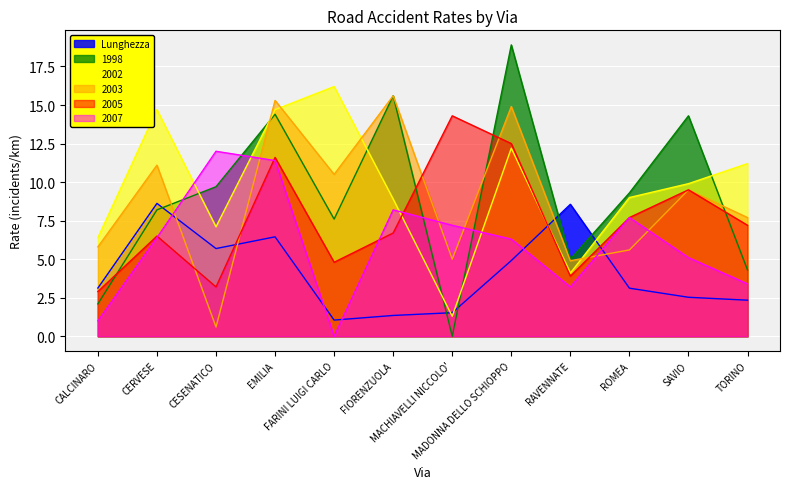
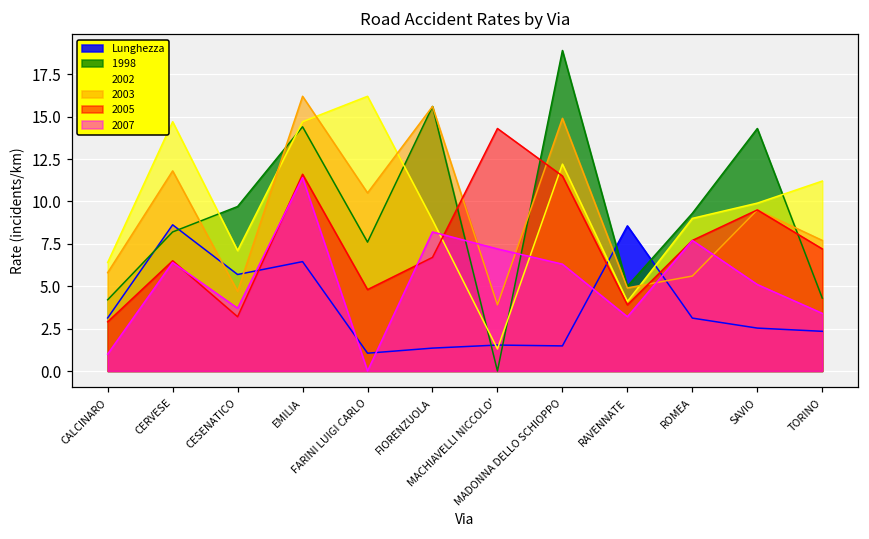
1998, CALCINARO: 2.1 -> 4.2
2003, CERVESE: 11.1 -> 11.8
2003, CESENATICO: 0.6 -> 4.7
2007, CESENATICO: 12.0 -> 3.7
2003, EMILIA: 15.3 -> 16.2
2003, MACHIAVELLI NICCOLO': 5.0 -> 3.9
Lunghezza, MADONNA DELLO SCHIOPPO: 4.9 -> 1.5
2005, MADONNA DELLO SCHIOPPO: 12.5 -> 11.5
